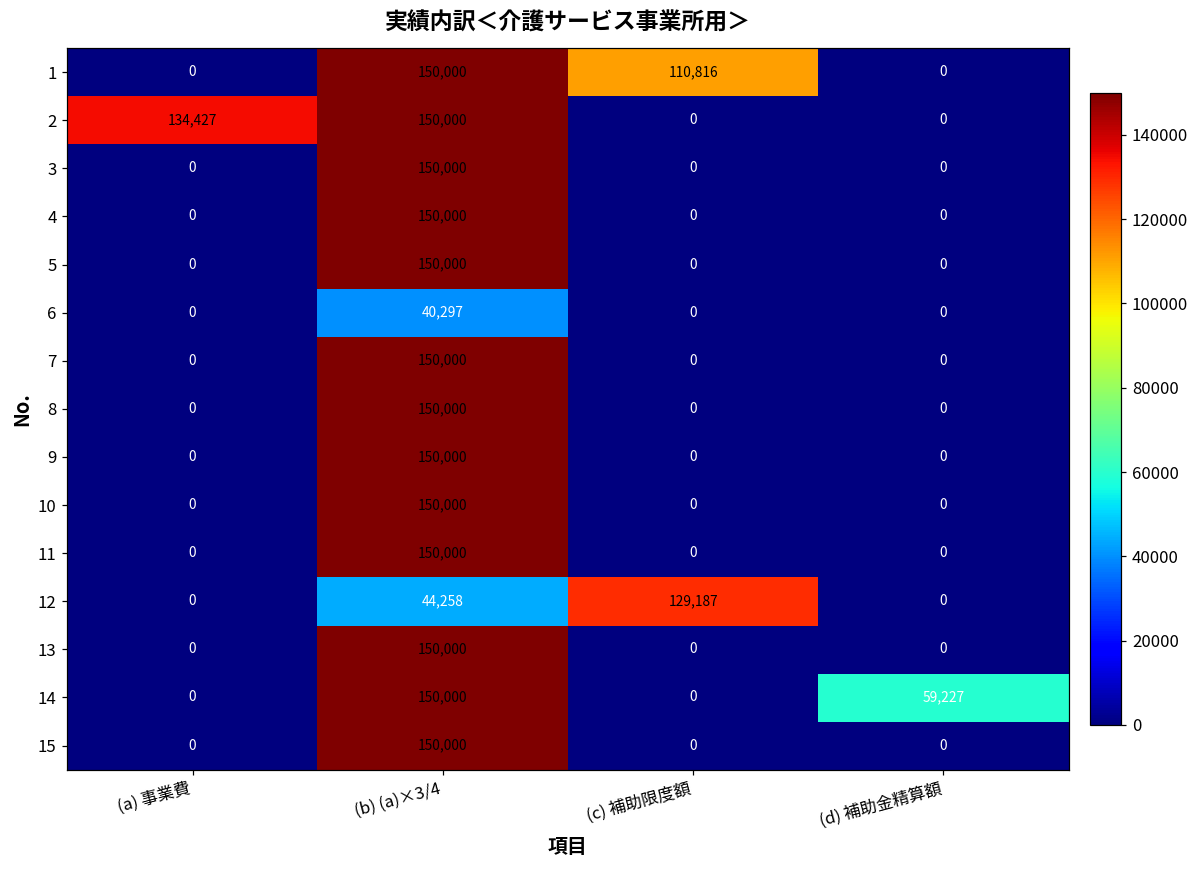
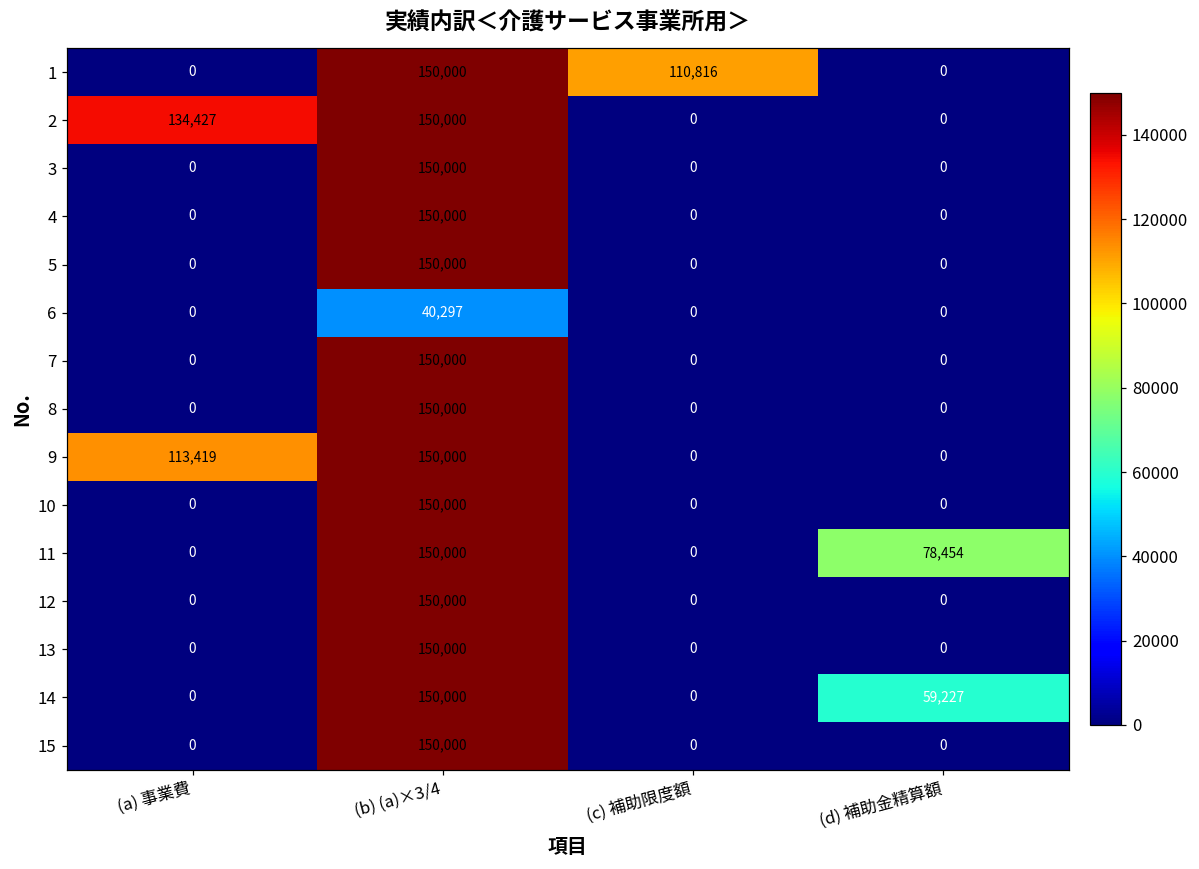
9, (a) 事業費: 0 -> 113,419
11, (d) 補助金精算額: 0 -> 78,454
12, (b) (a)×3/4: 44,258 -> 150,000
12, (c) 補助限度額: 129,187 -> 0
